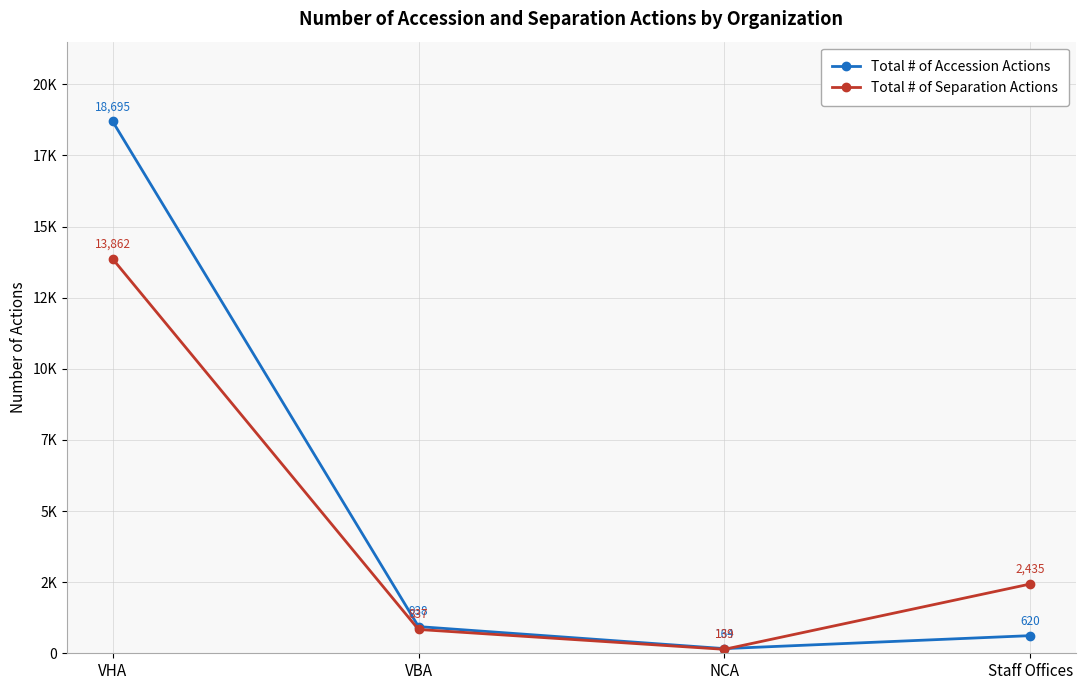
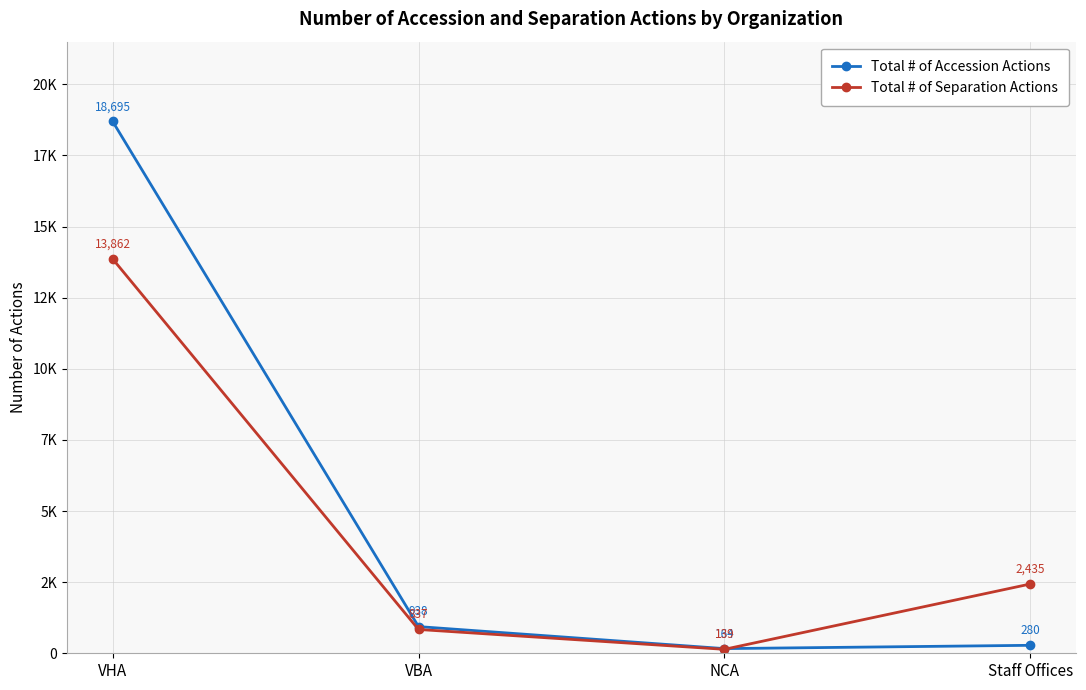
Total # of Accession Actions, Staff Offices: 620 -> 280
